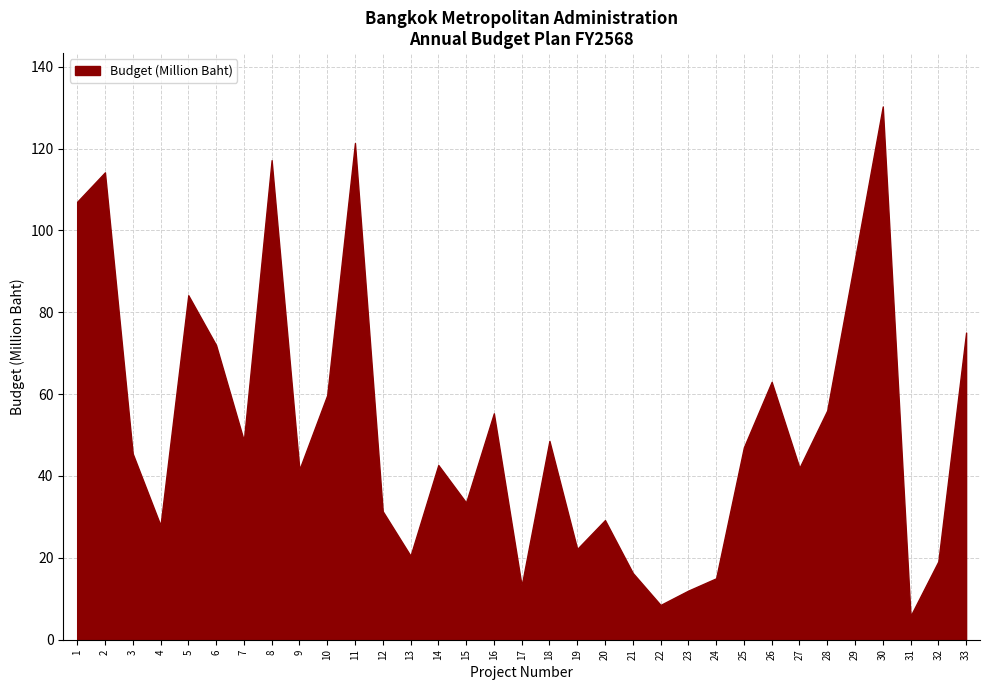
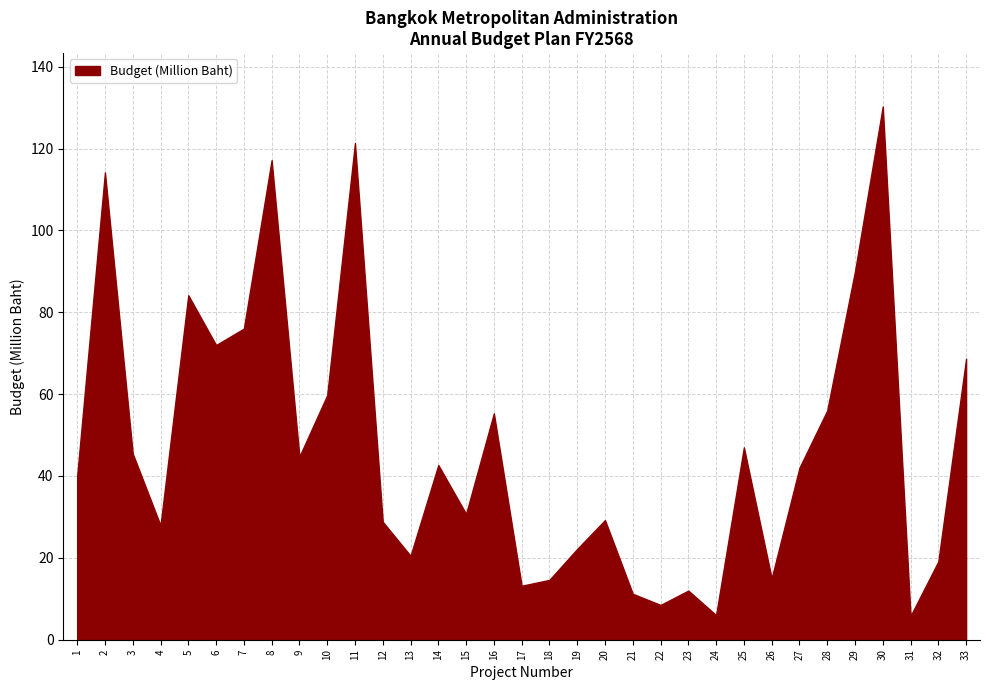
1: 107 -> 40
7: 49 -> 76
9: 42 -> 45
12: 31 -> 29
15: 34 -> 31
18: 49 -> 15
21: 16 -> 11
24: 15 -> 6
26: 63 -> 15
29: 93 -> 90
33: 75 -> 69
